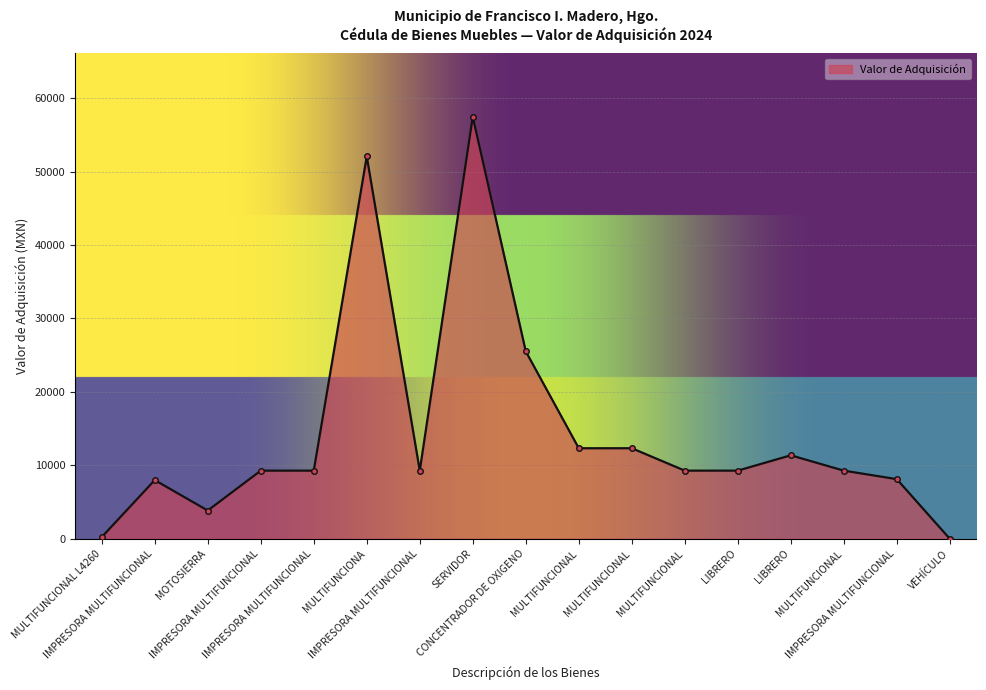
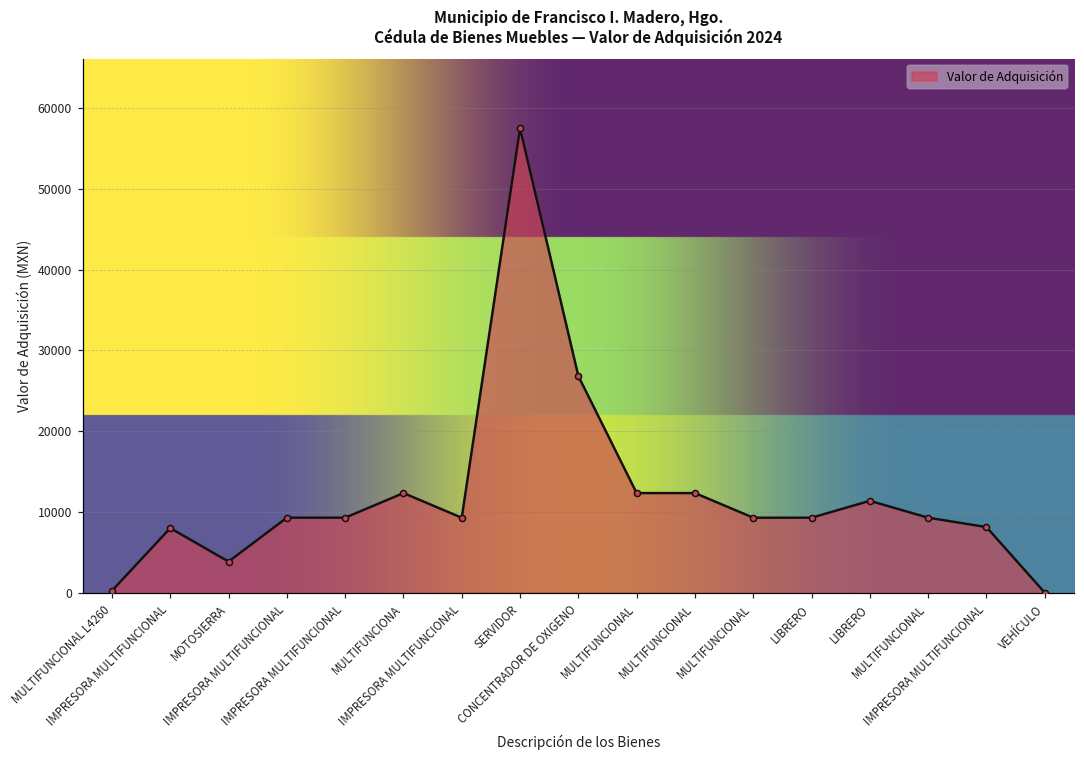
MULTIFUNCIONA: 52000 -> 12000
CONCENTRADOR DE OXIGENO: 26000 -> 27000
